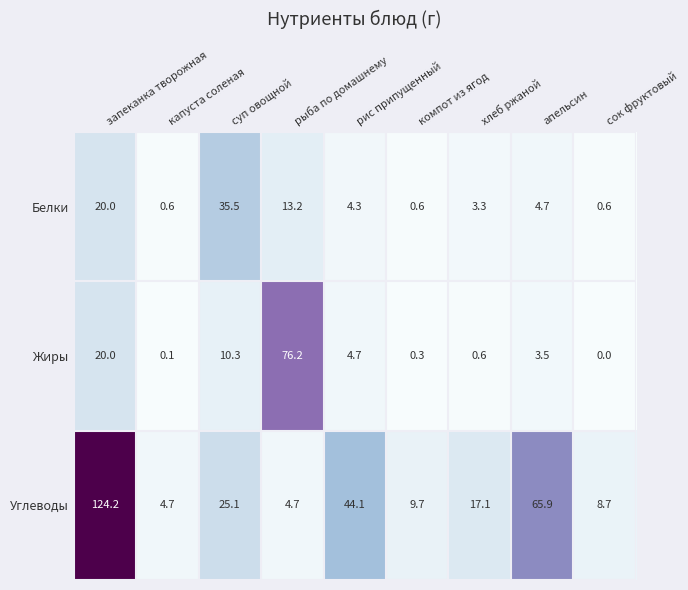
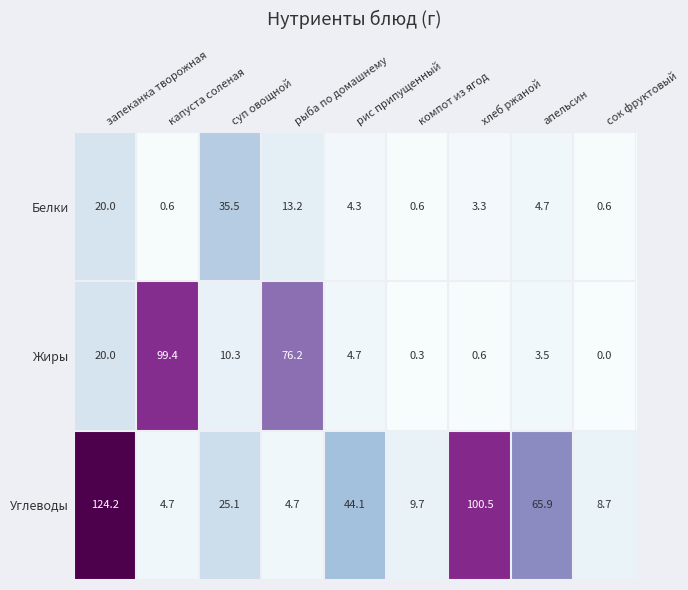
Жиры, капуста соленая: 0.1 -> 99.4
Углеводы, хлеб ржаной: 17.1 -> 100.5
